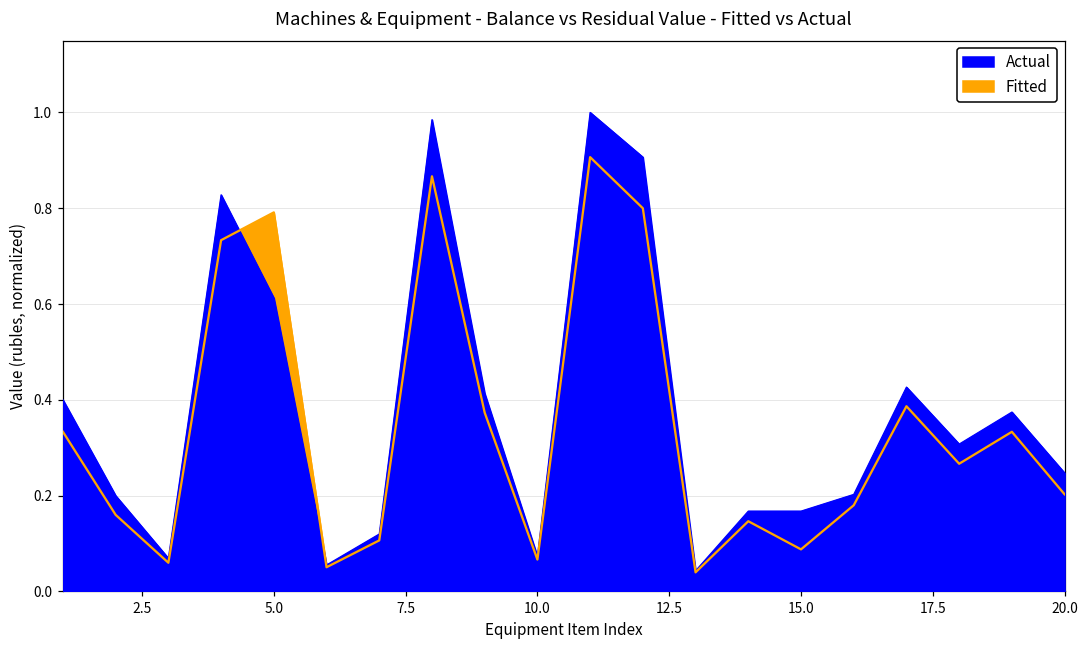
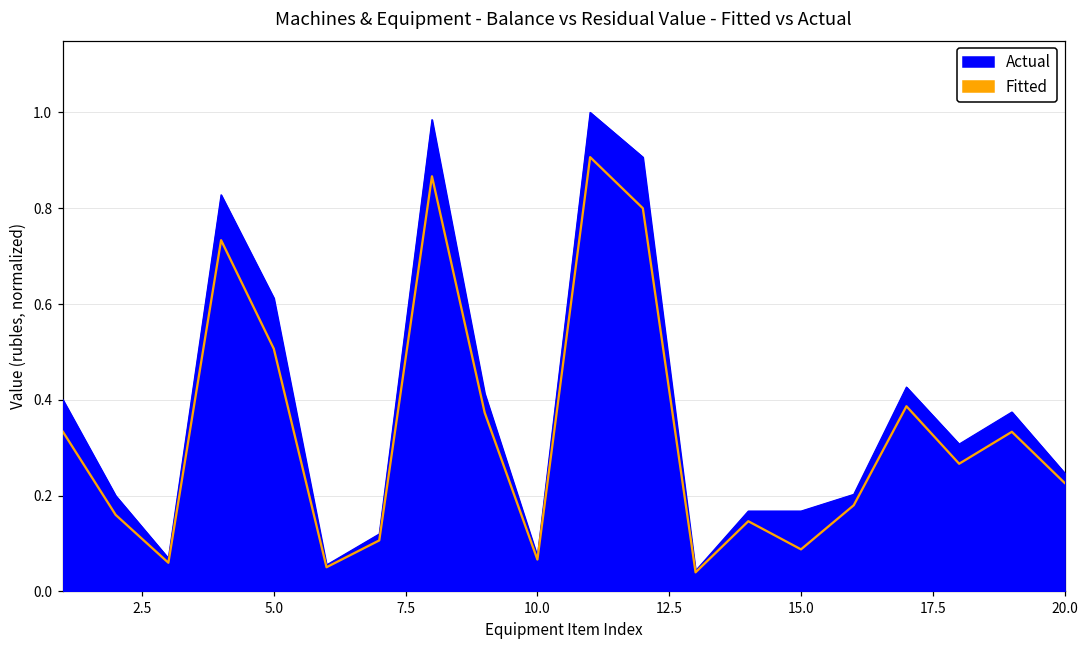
Fitted, 5.0: 0.79 -> 0.51
Fitted, 20.0: 0.20 -> 0.23
